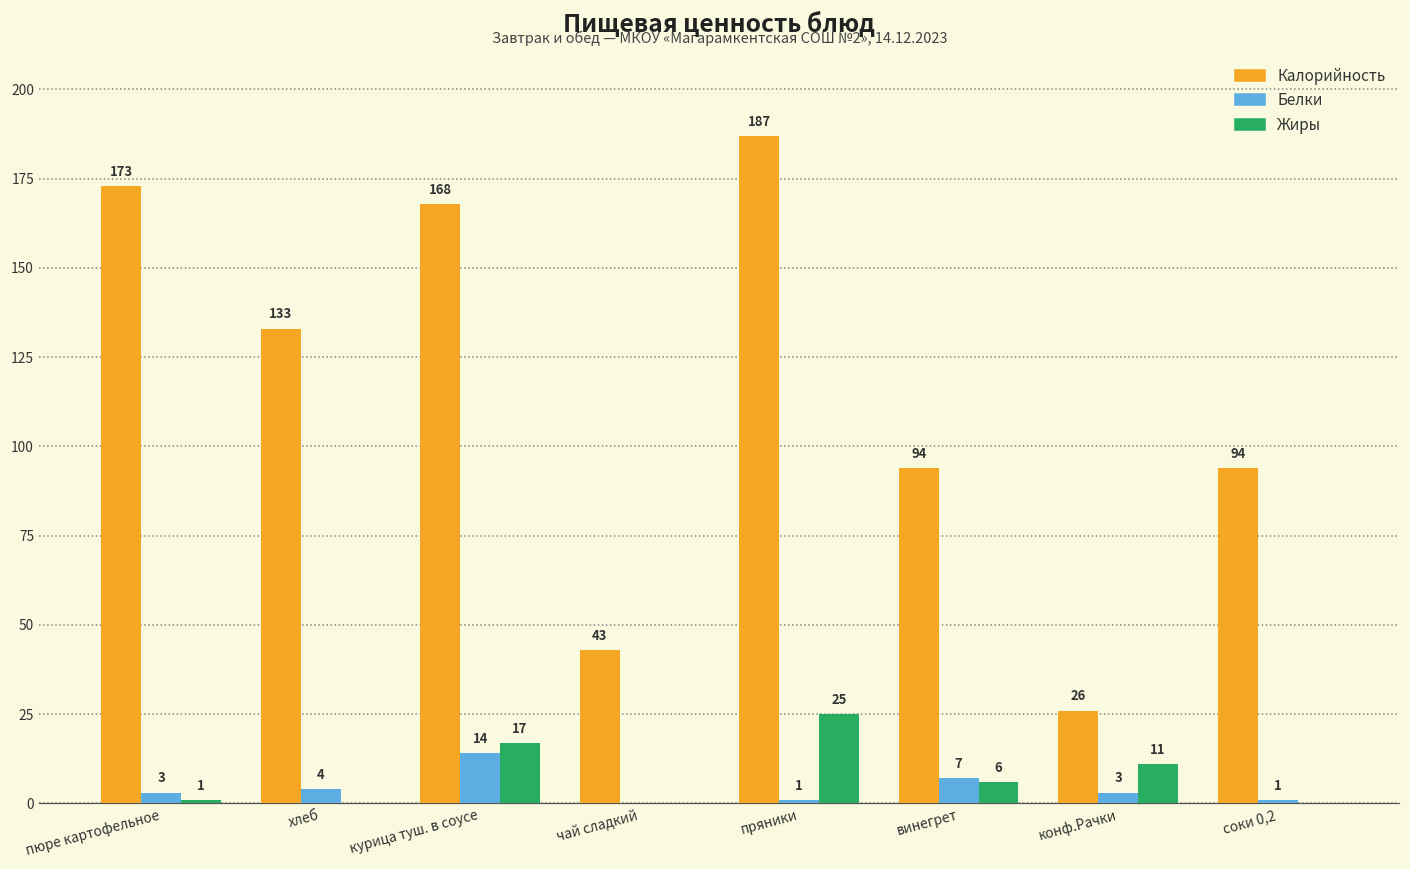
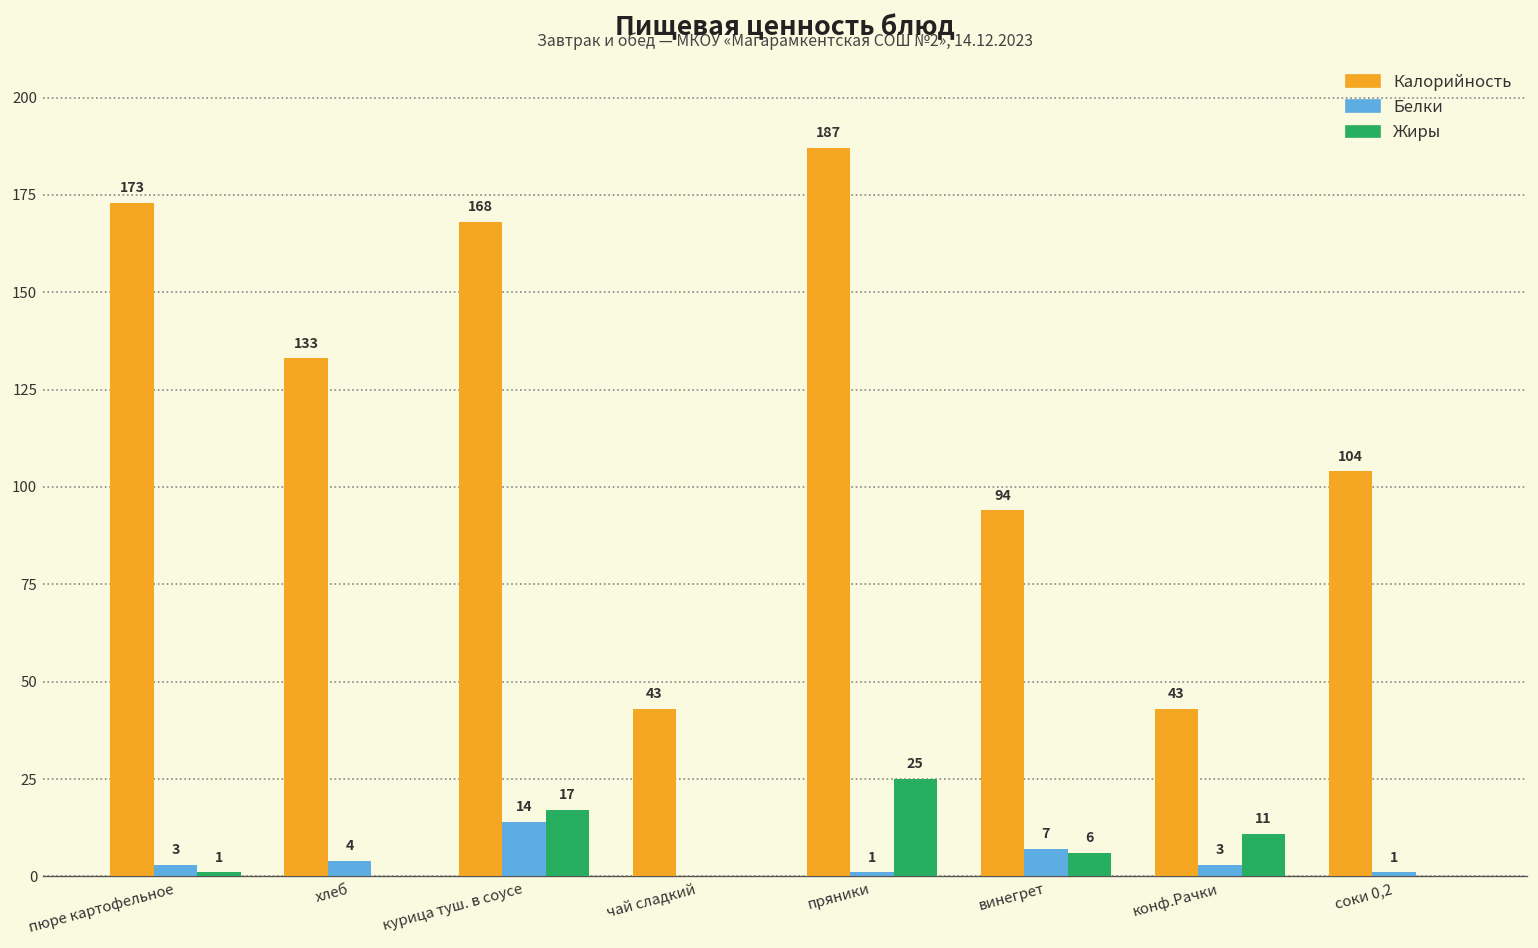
Калорийность, конф.Рачки: 26 -> 43
Калорийность, соки 0,2: 94 -> 104
